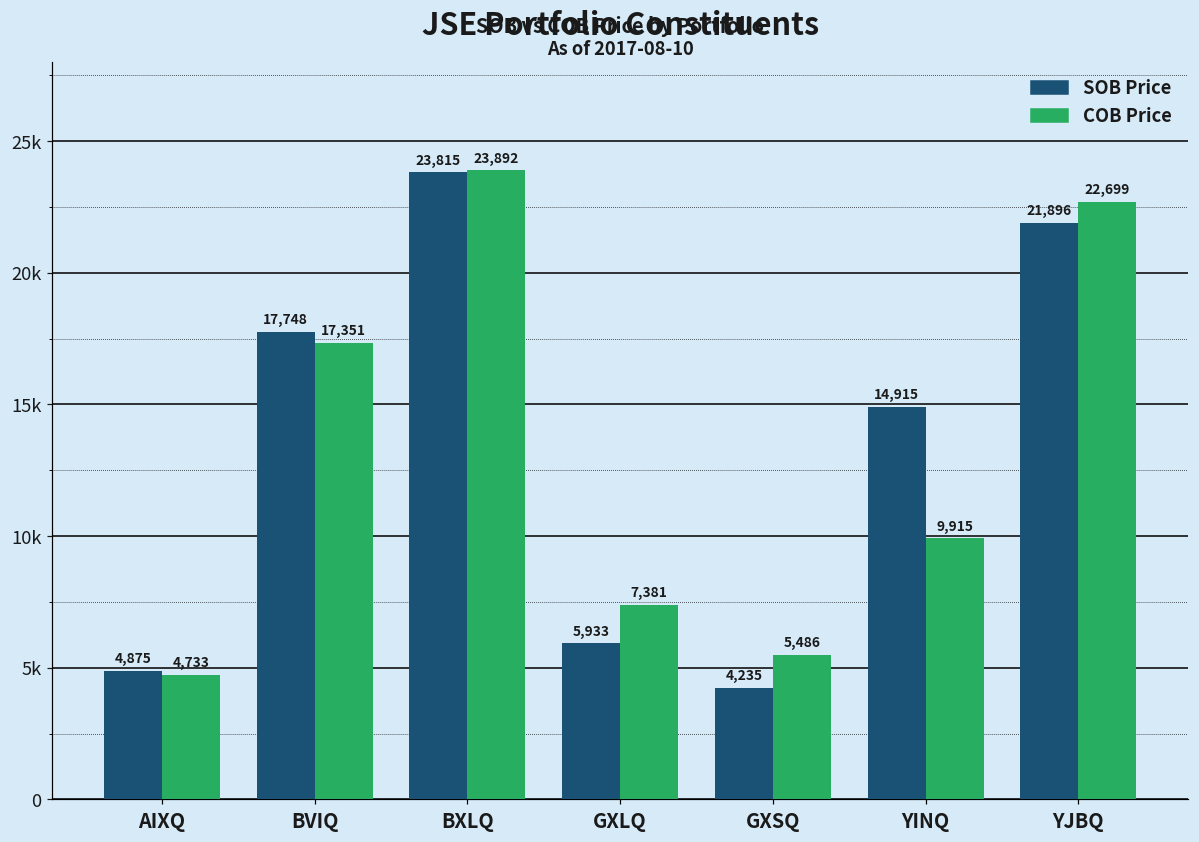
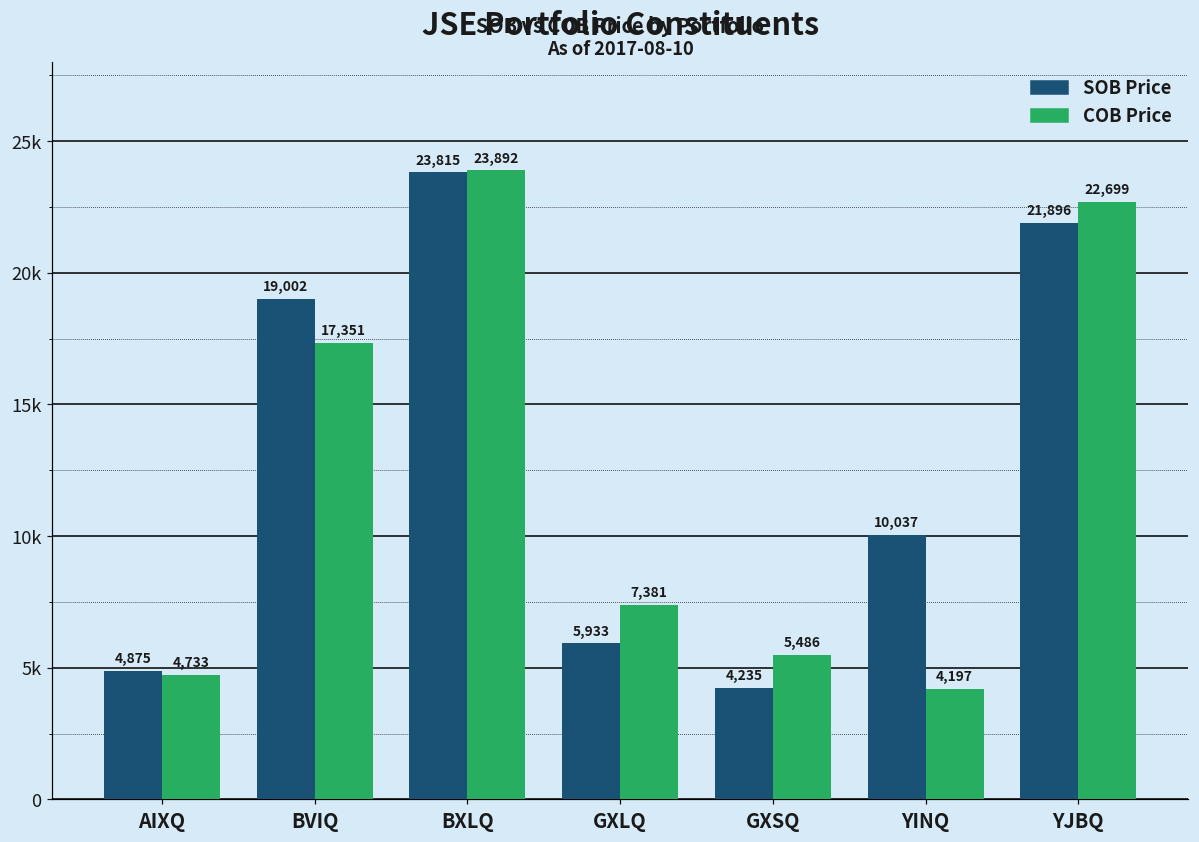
SOB Price, BVIQ: 17,748 -> 19,002
SOB Price, YINQ: 14,915 -> 10,037
COB Price, YINQ: 9,915 -> 4,197
